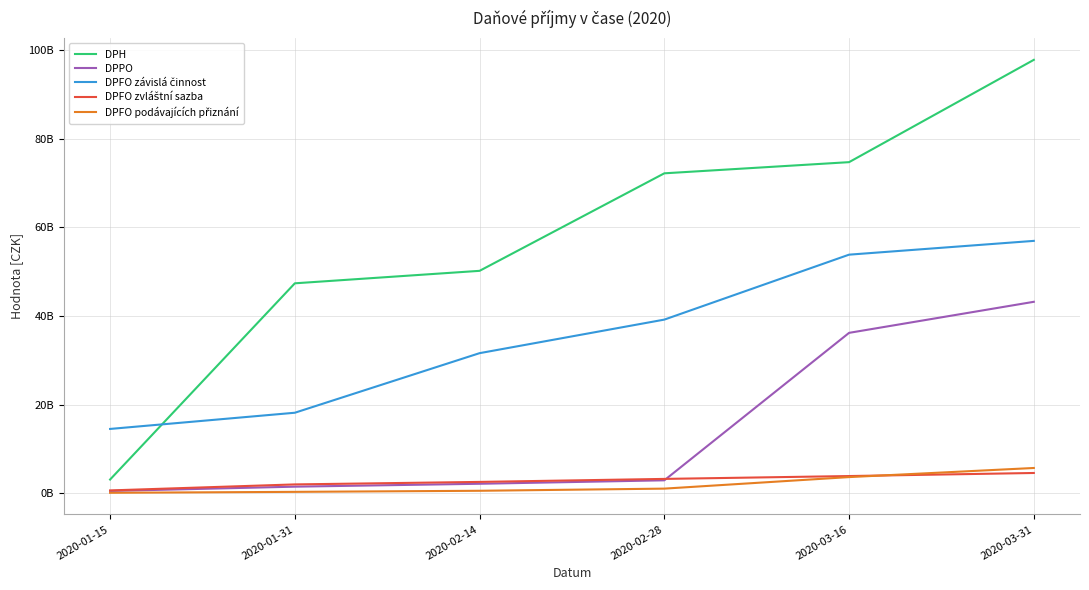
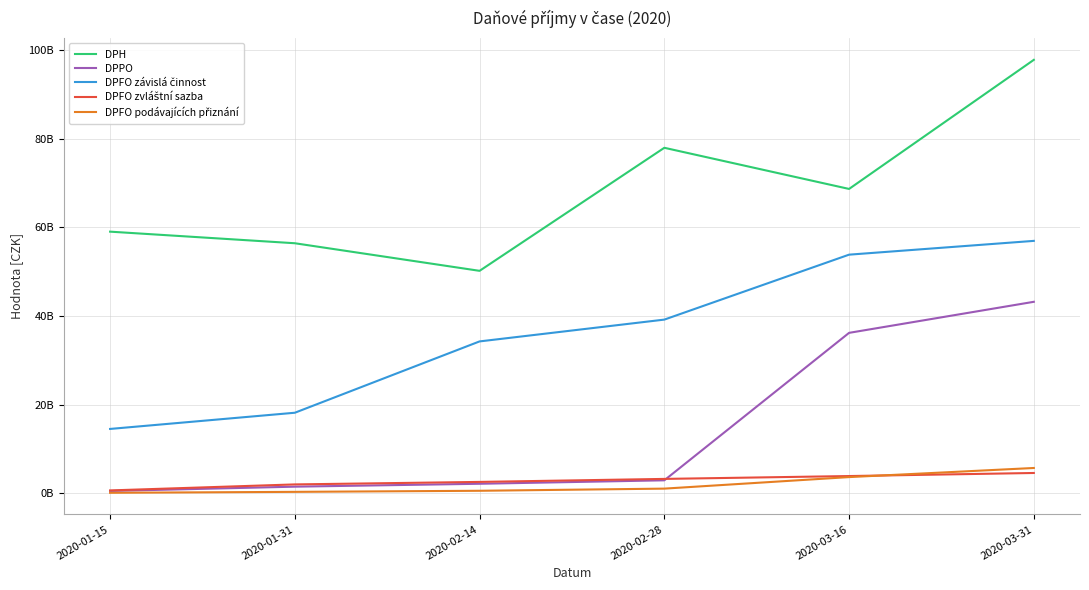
DPH, 2020-01-15: 3000000000 -> 59000000000
DPH, 2020-01-31: 47000000000 -> 56000000000
DPFO závislá činnost, 2020-02-14: 32000000000 -> 34000000000
DPH, 2020-02-28: 72000000000 -> 78000000000
DPH, 2020-03-16: 75000000000 -> 69000000000
